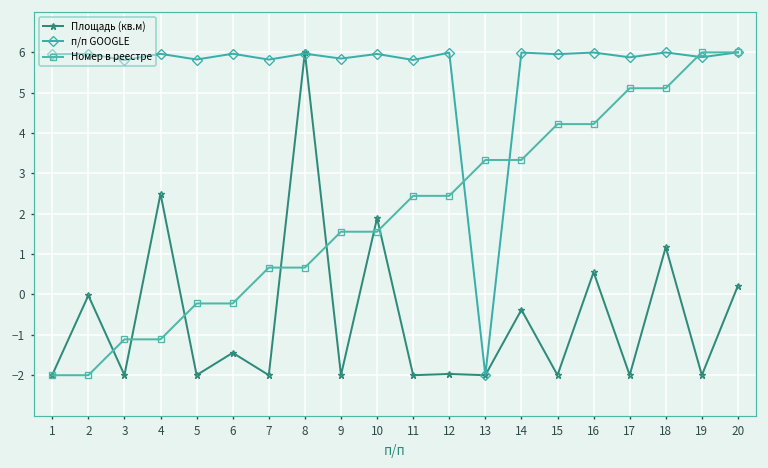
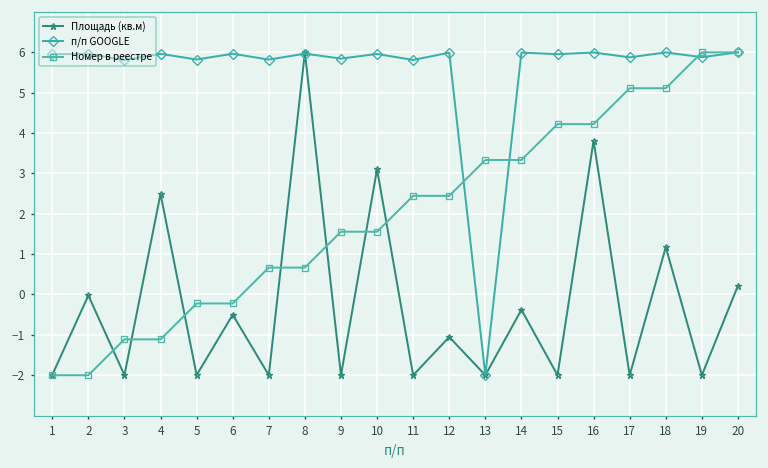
Площадь (кв.м), 6: -1.4 -> -0.5
Площадь (кв.м), 10: 1.9 -> 3.1
Площадь (кв.м), 12: -2.0 -> -1.1
Площадь (кв.м), 16: 0.6 -> 3.8
